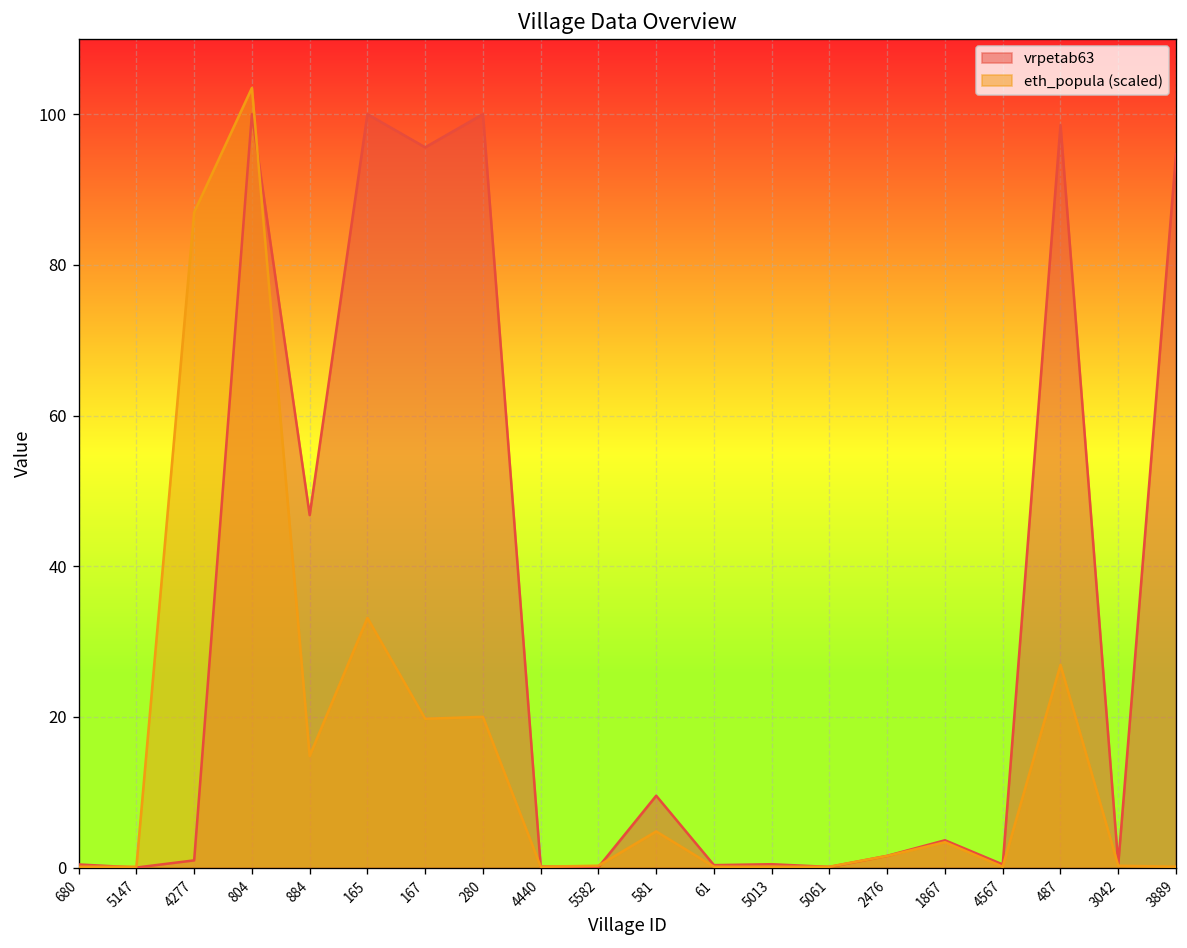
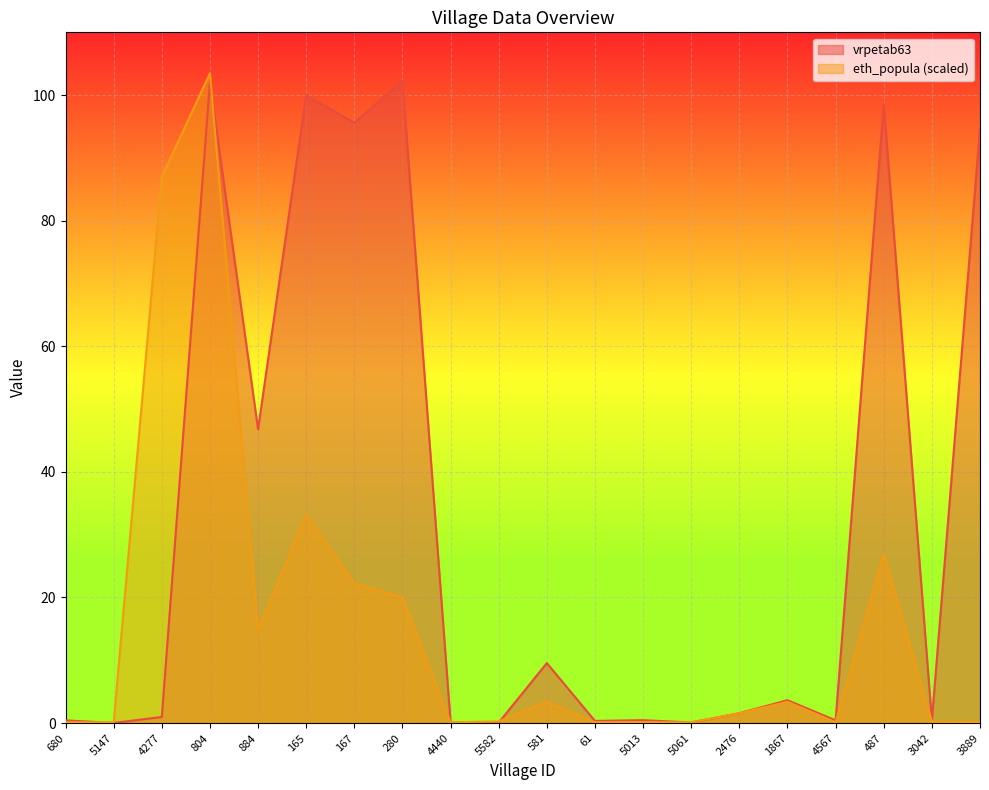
vrpetab63, 804: 100 -> 102
eth_popula (scaled), 167: 20 -> 22
vrpetab63, 280: 100 -> 102
eth_popula (scaled), 581: 5 -> 3
